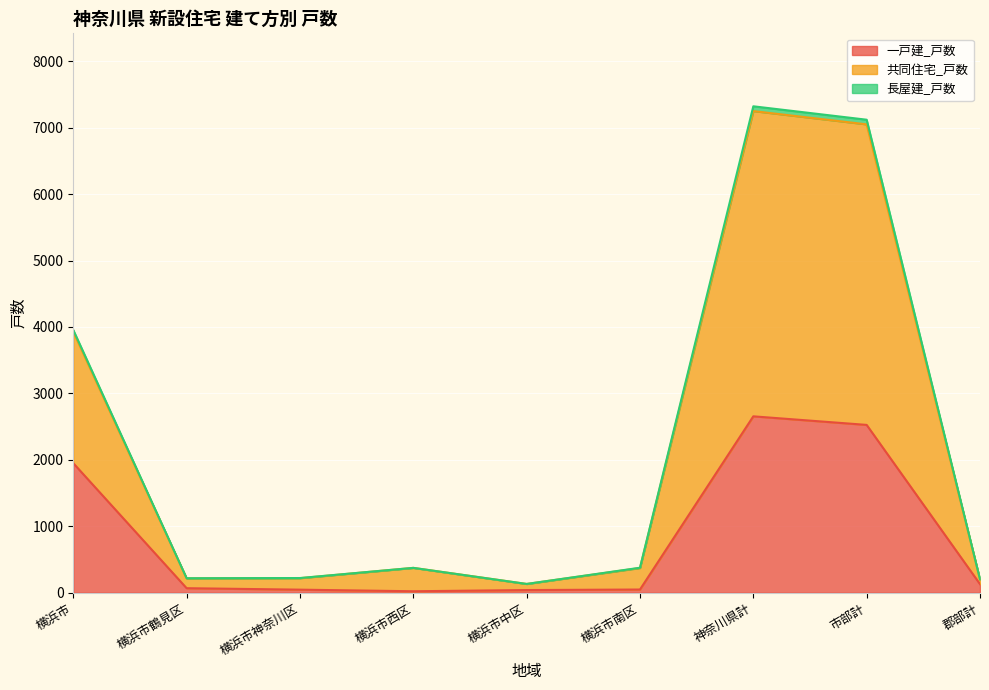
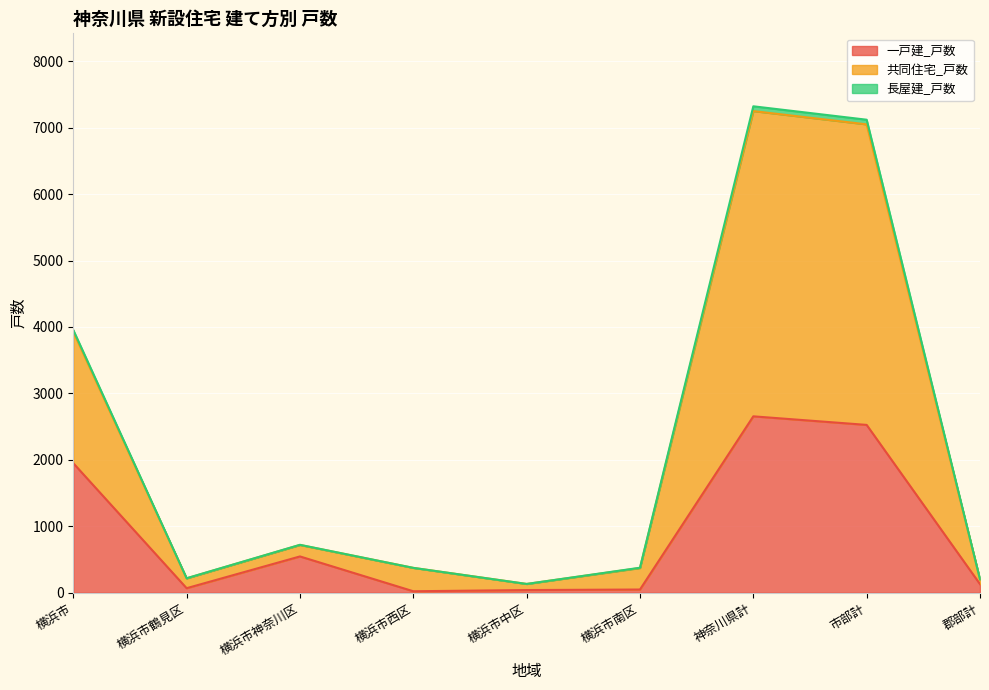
一戸建_戸数, 横浜市神奈川区: 0 -> 500
